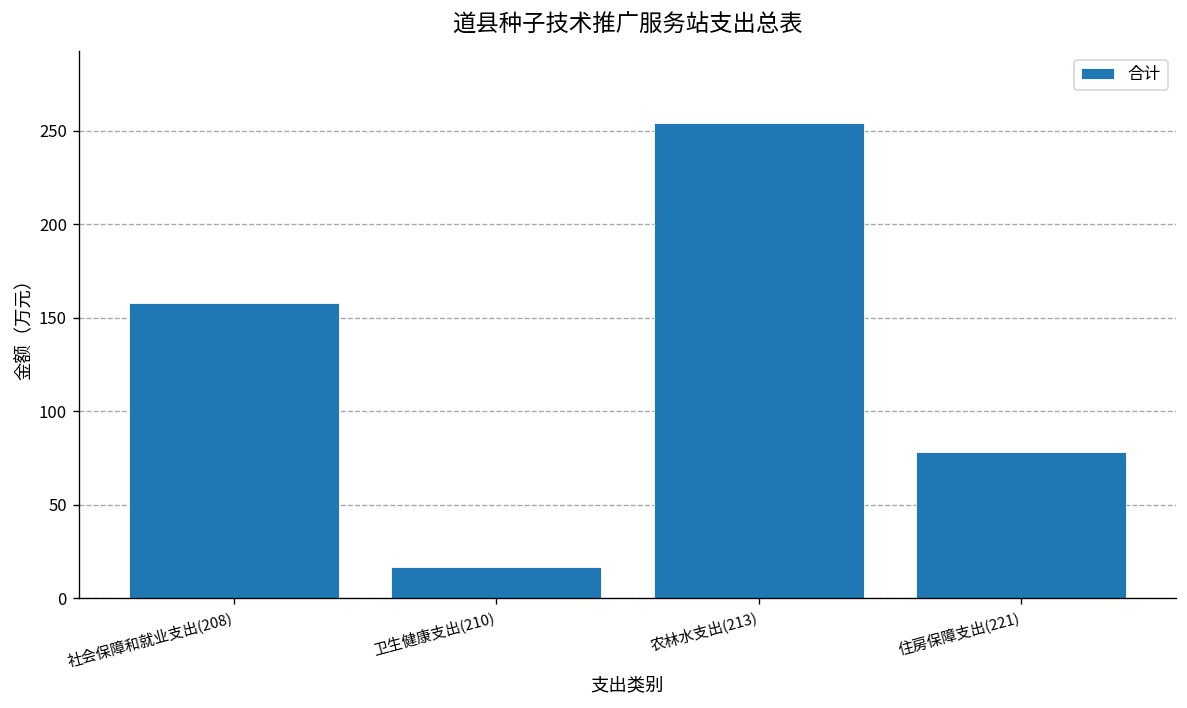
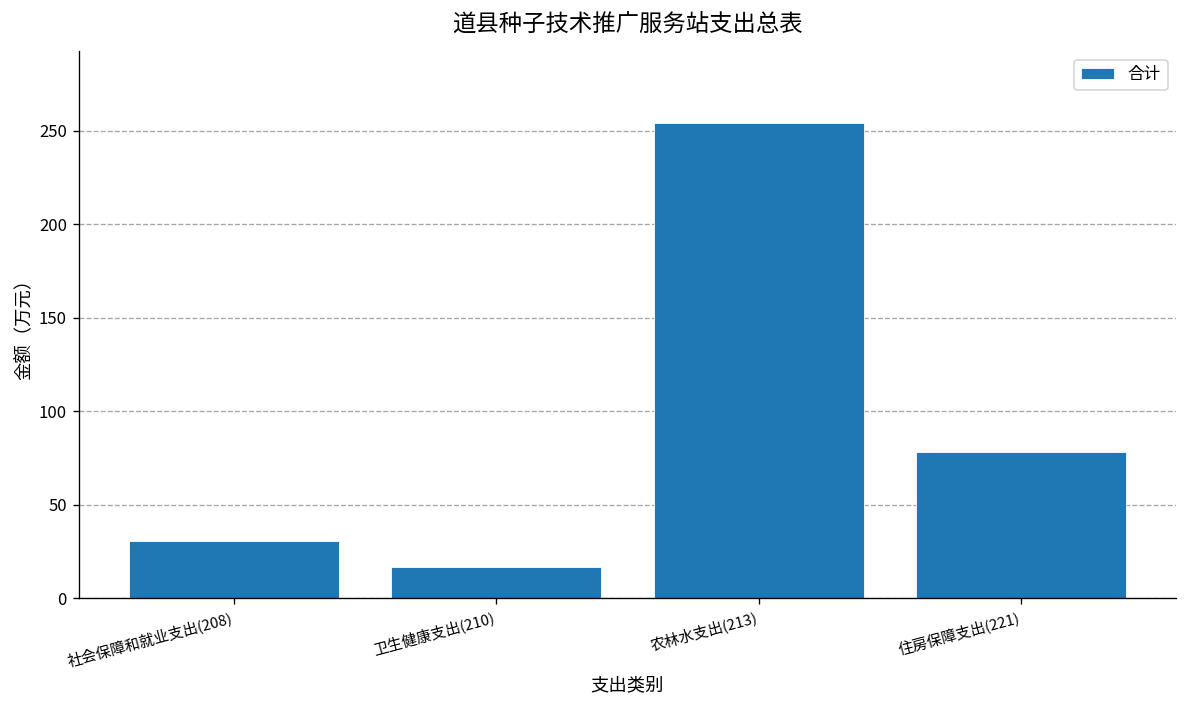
社会保障和就业支出(208): 158 -> 31
